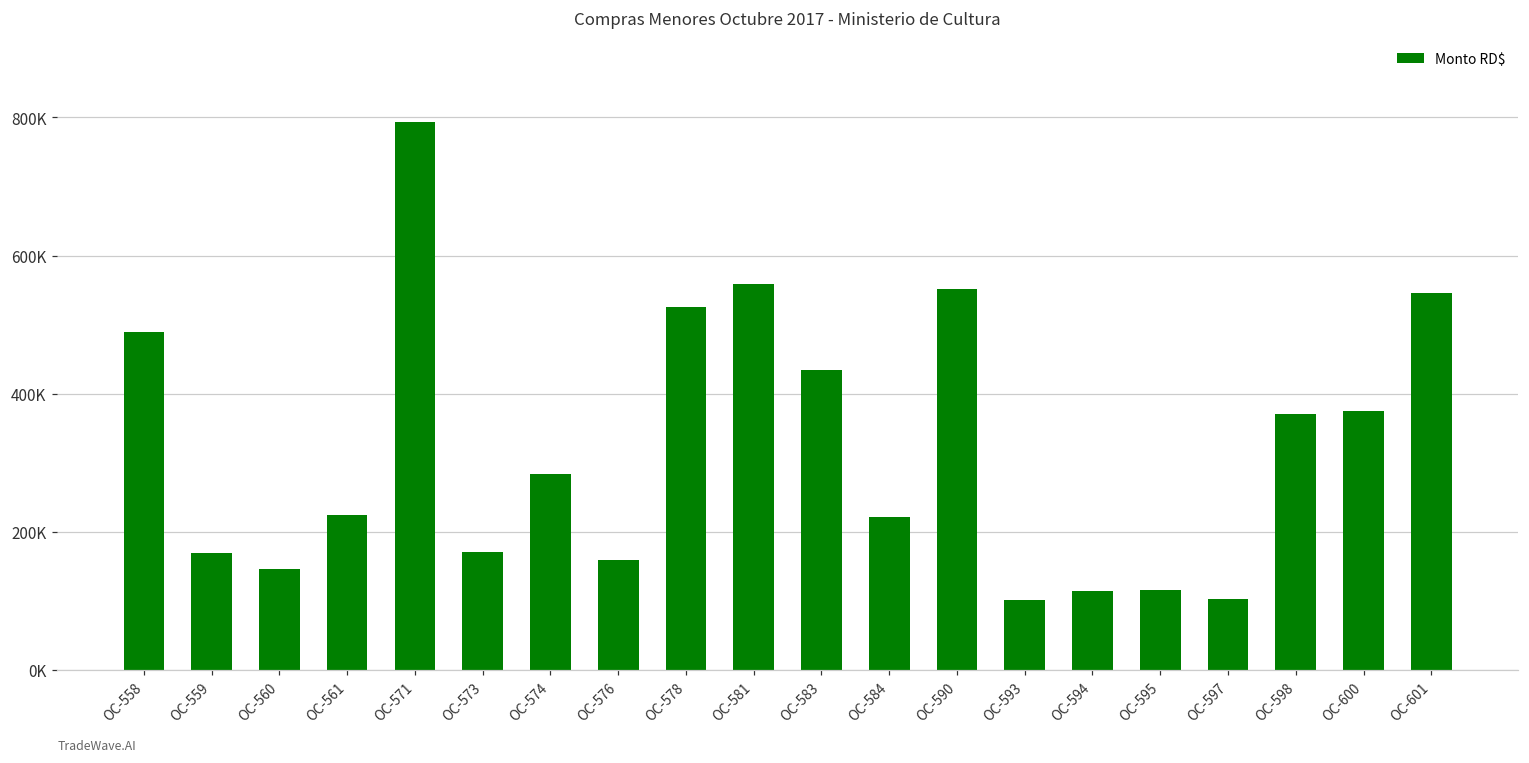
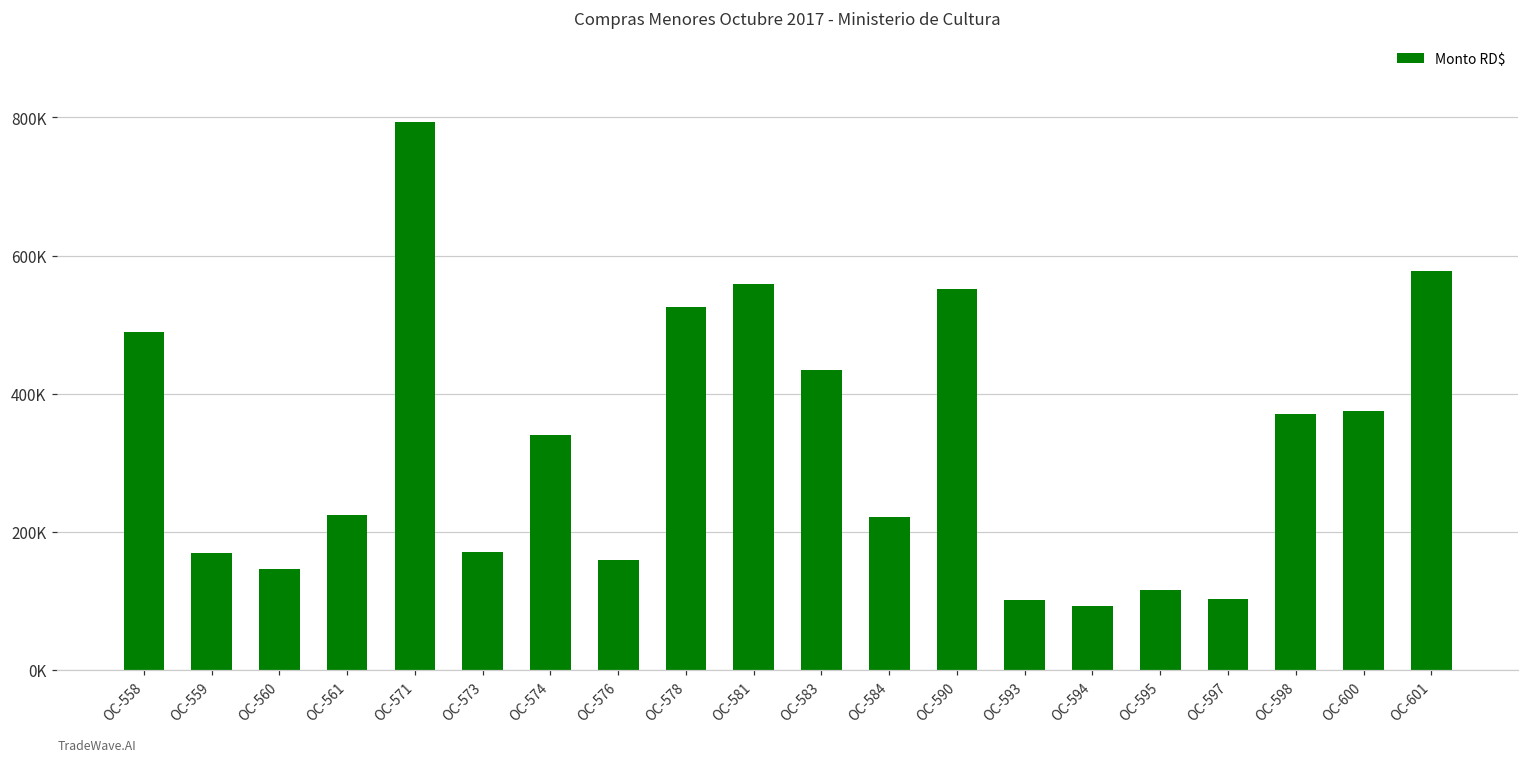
OC-574: 280000 -> 340000
OC-594: 120000 -> 90000
OC-601: 550000 -> 580000
